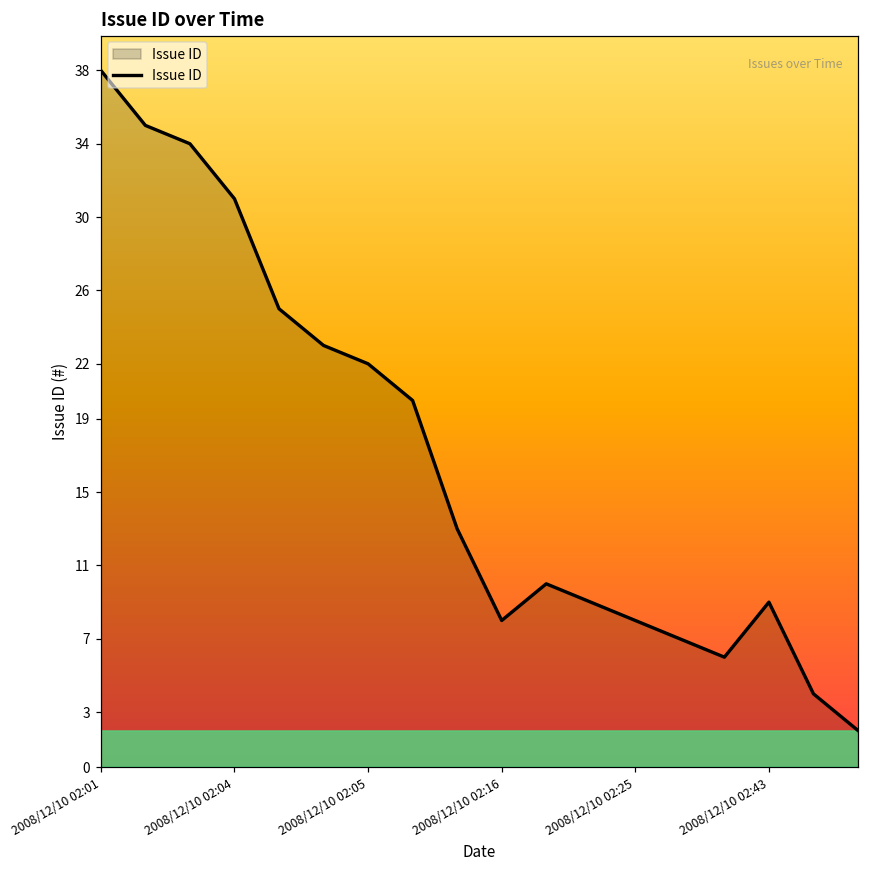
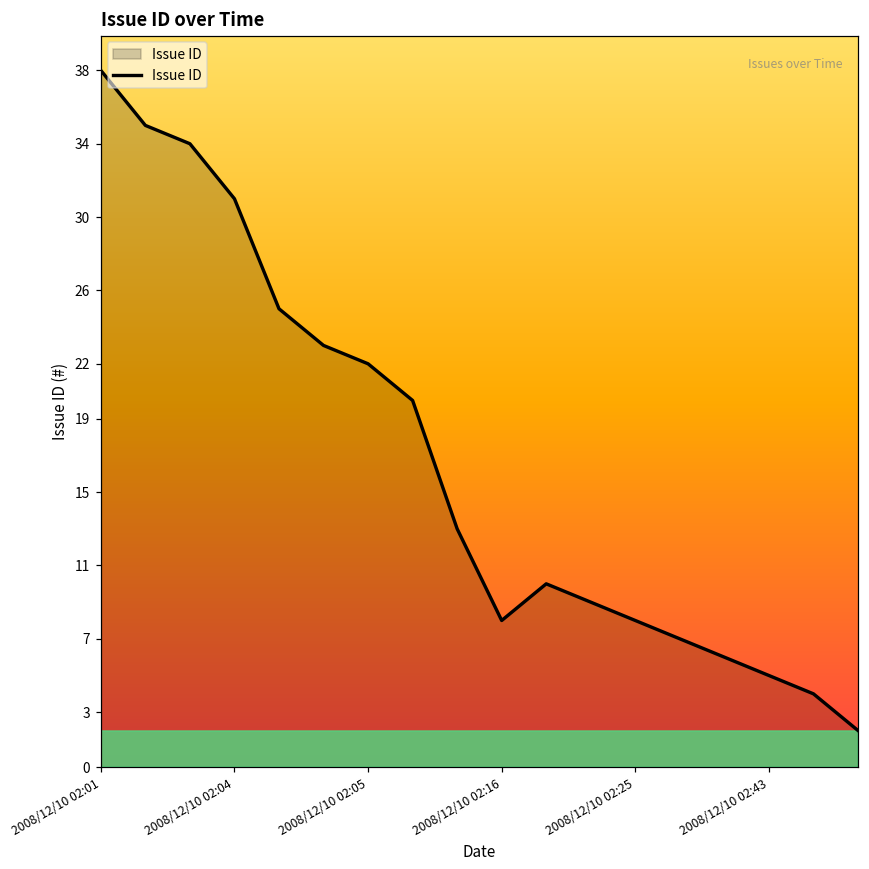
2008/12/10 02:43: 9 -> 5
